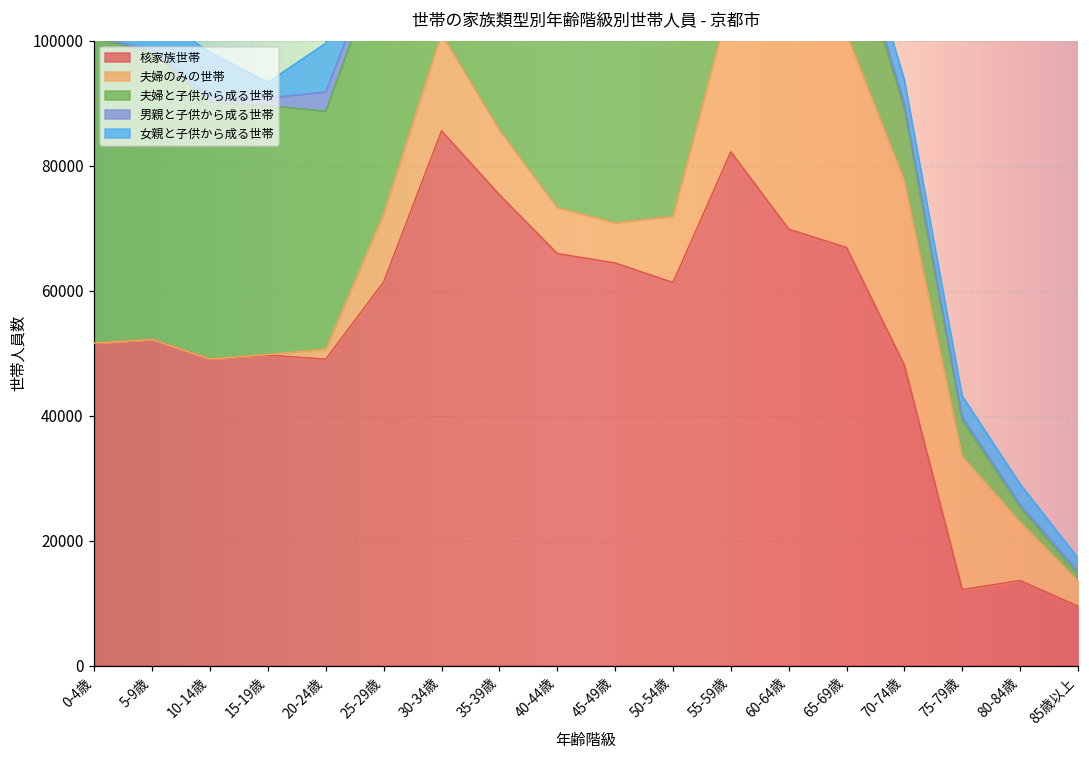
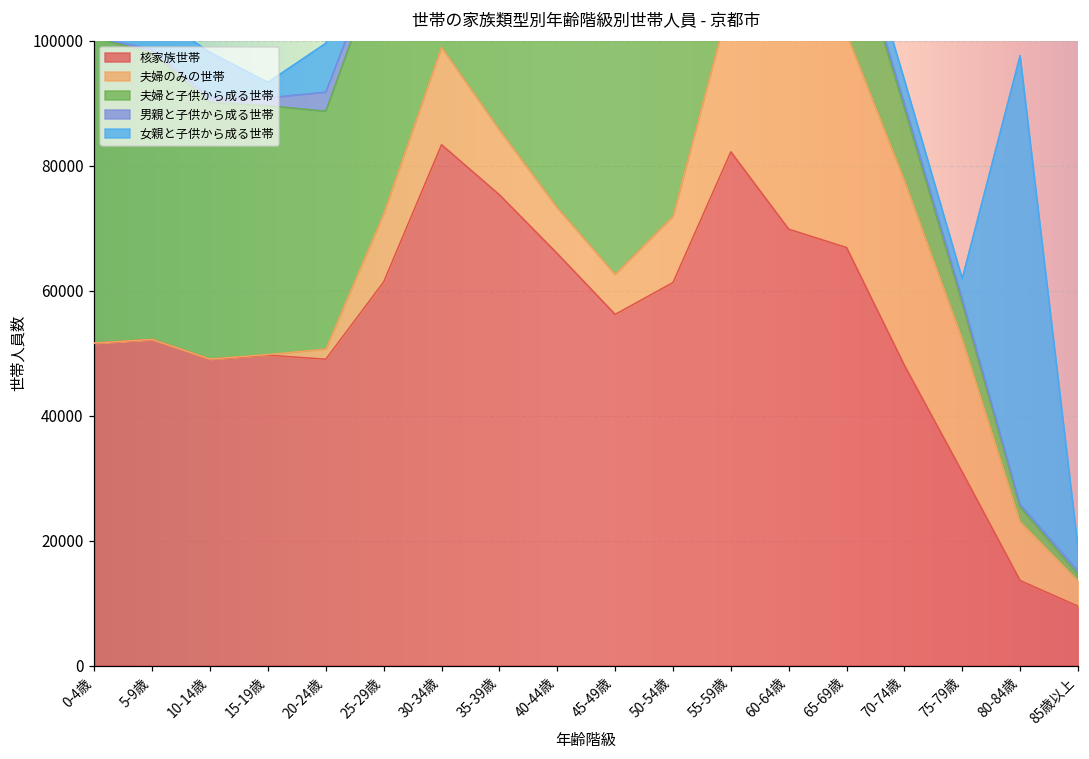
核家族世帯, 30-34歳: 86000 -> 83000
核家族世帯, 45-49歳: 64000 -> 56000
核家族世帯, 75-79歳: 12000 -> 31000
女親と子供から成る世帯, 80-84歳: 3000 -> 72000
女親と子供から成る世帯, 85歳以上: 2000 -> 4000
